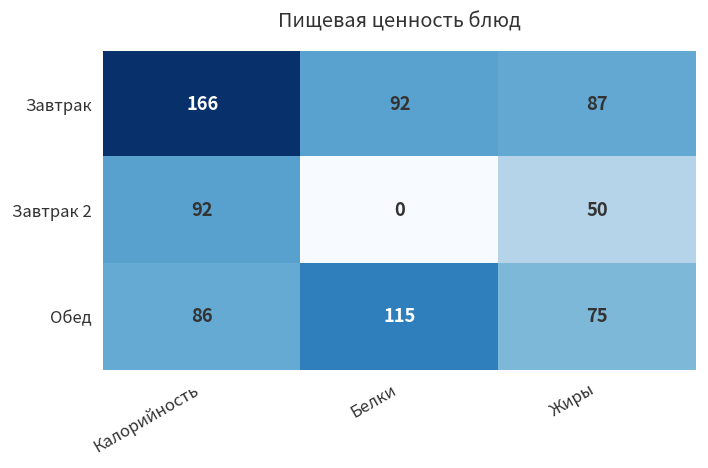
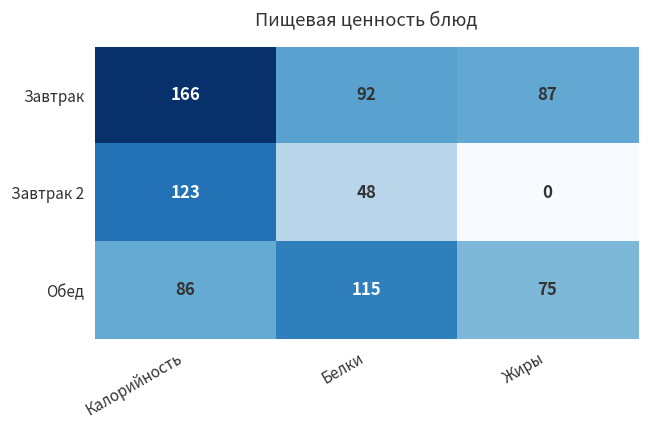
Завтрак 2, Калорийность: 92 -> 123
Завтрак 2, Белки: 0 -> 48
Завтрак 2, Жиры: 50 -> 0
